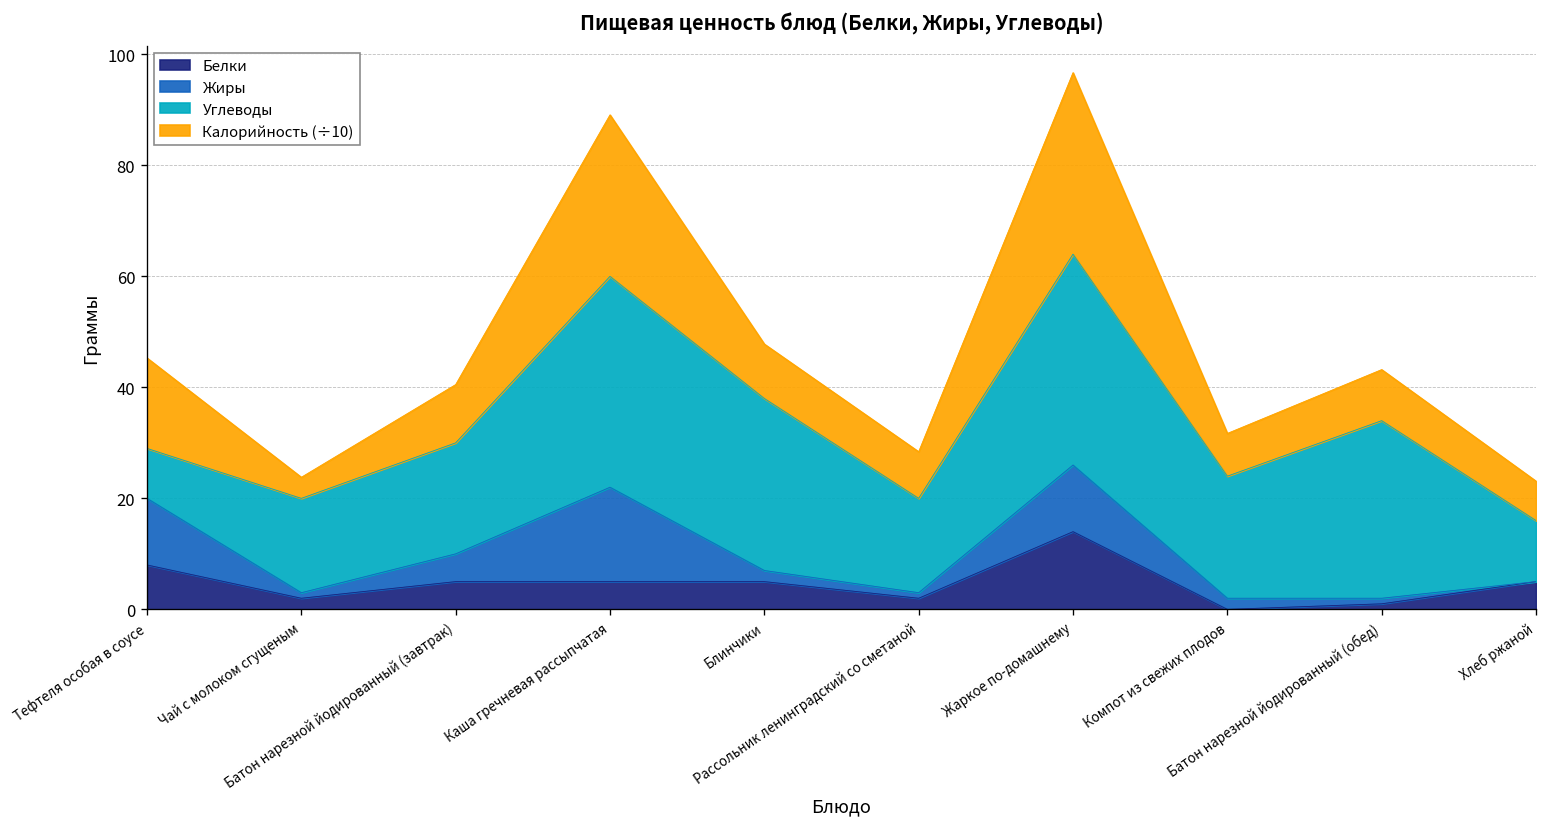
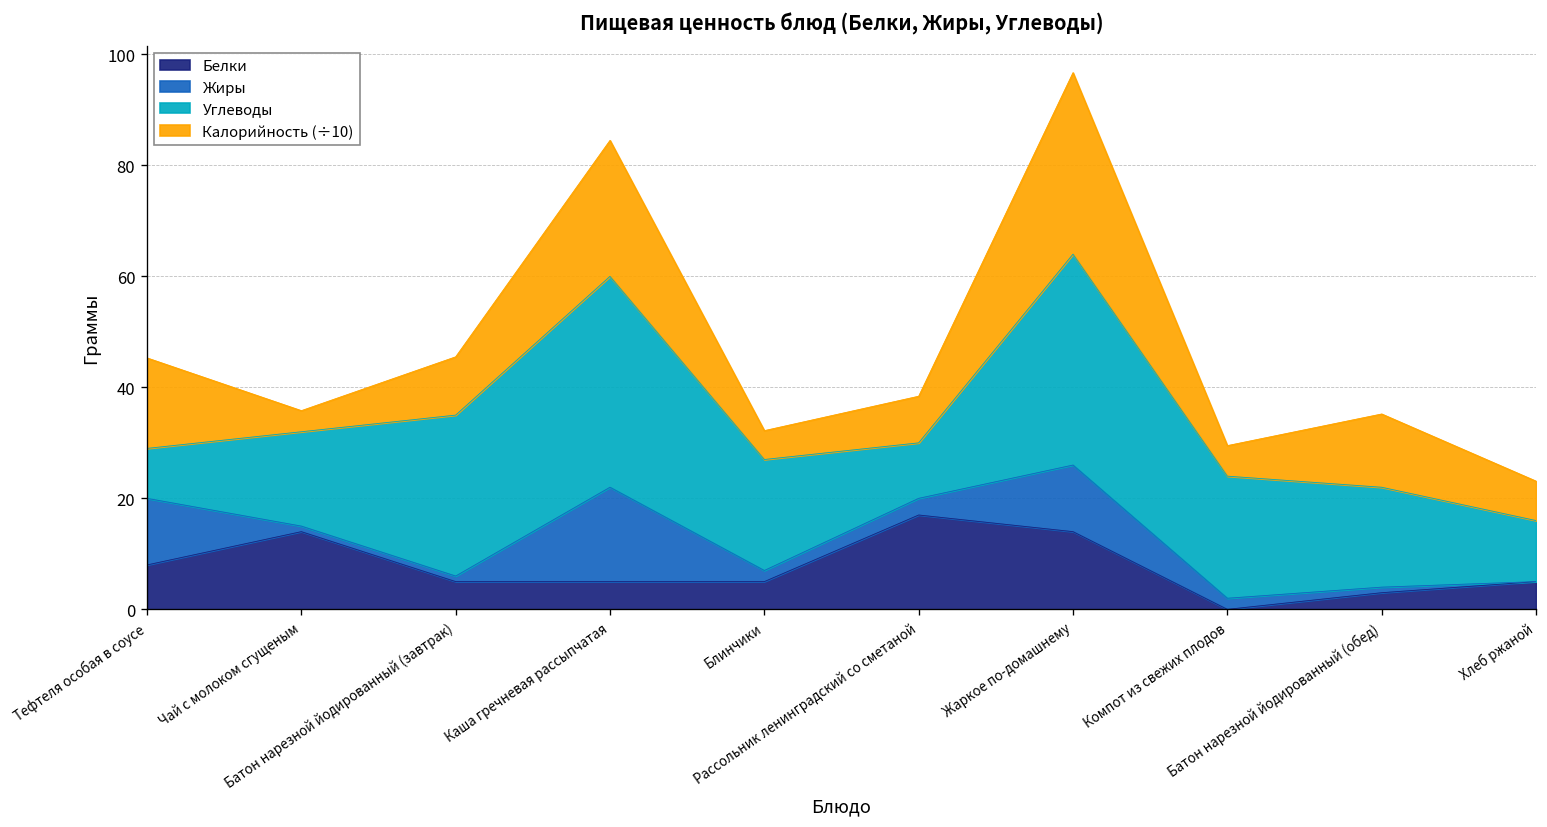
Белки, Чай с молоком сгущеным: 2 -> 14
Жиры, Батон нарезной йодированный (завтрак): 5 -> 1
Углеводы, Батон нарезной йодированный (завтрак): 20 -> 29
Калорийность (÷10), Каша гречневая рассыпчатая: 29 -> 25
Углеводы, Блинчики: 31 -> 20
Калорийность (÷10), Блинчики: 10 -> 5
Белки, Рассольник ленинградский со сметаной: 2 -> 17
Жиры, Рассольник ленинградский со сметаной: 1 -> 3
Углеводы, Рассольник ленинградский со сметаной: 17 -> 10
Калорийность (÷10), Компот из свежих плодов: 8 -> 6
Белки, Батон нарезной йодированный (обед): 1 -> 3
Углеводы, Батон нарезной йодированный (обед): 32 -> 18
Калорийность (÷10), Батон нарезной йодированный (обед): 9 -> 13
